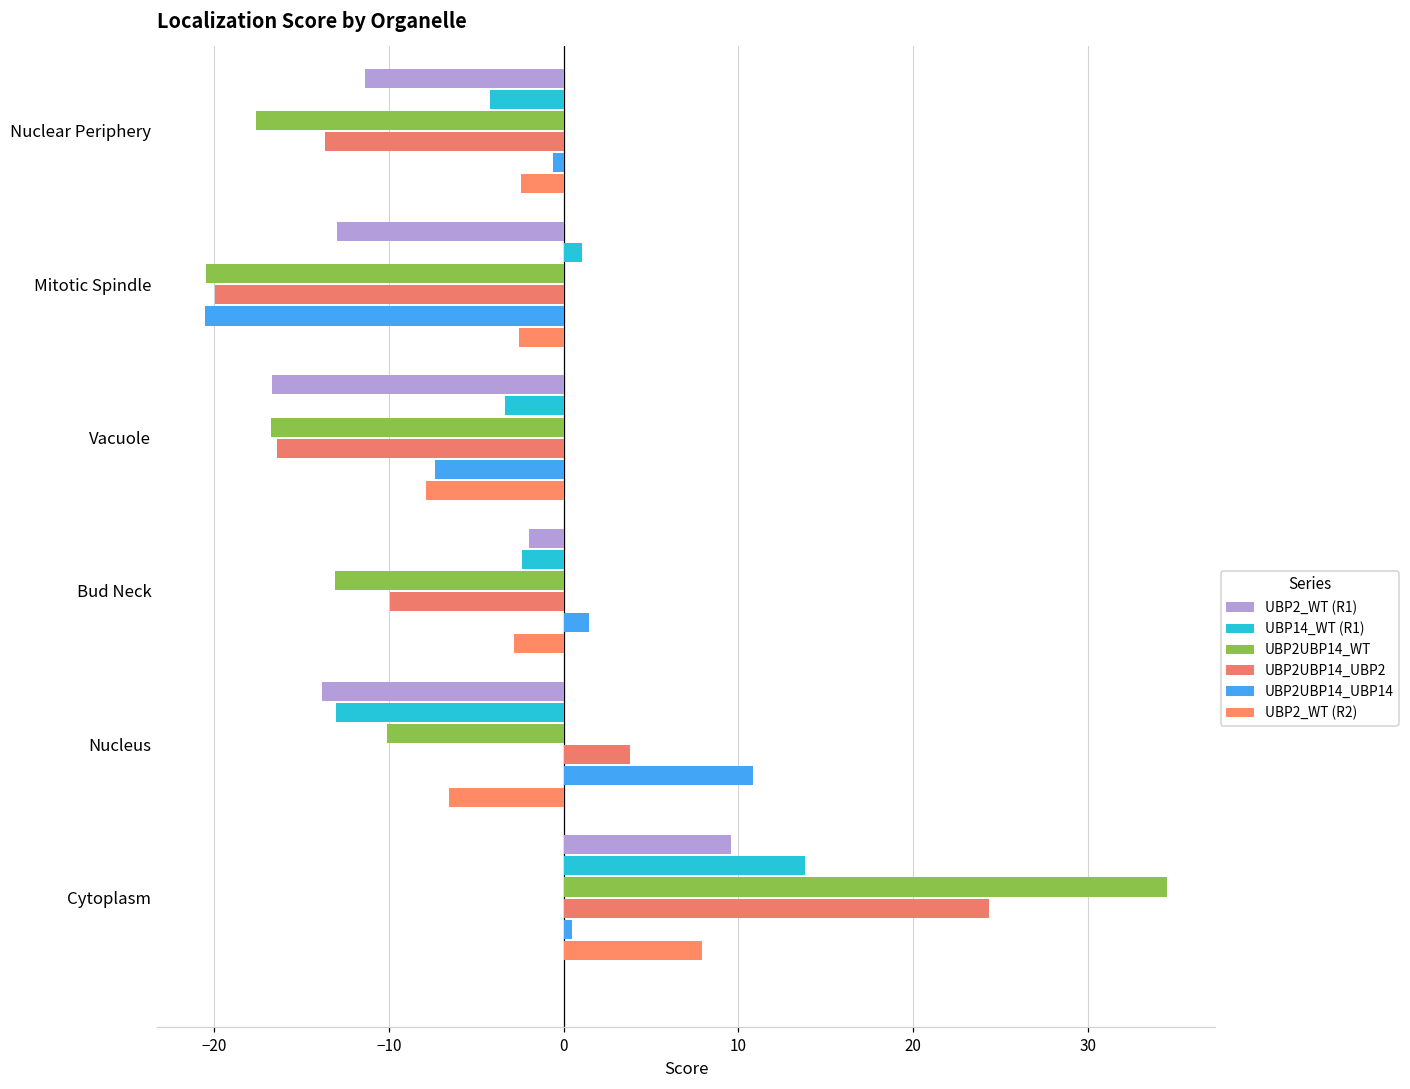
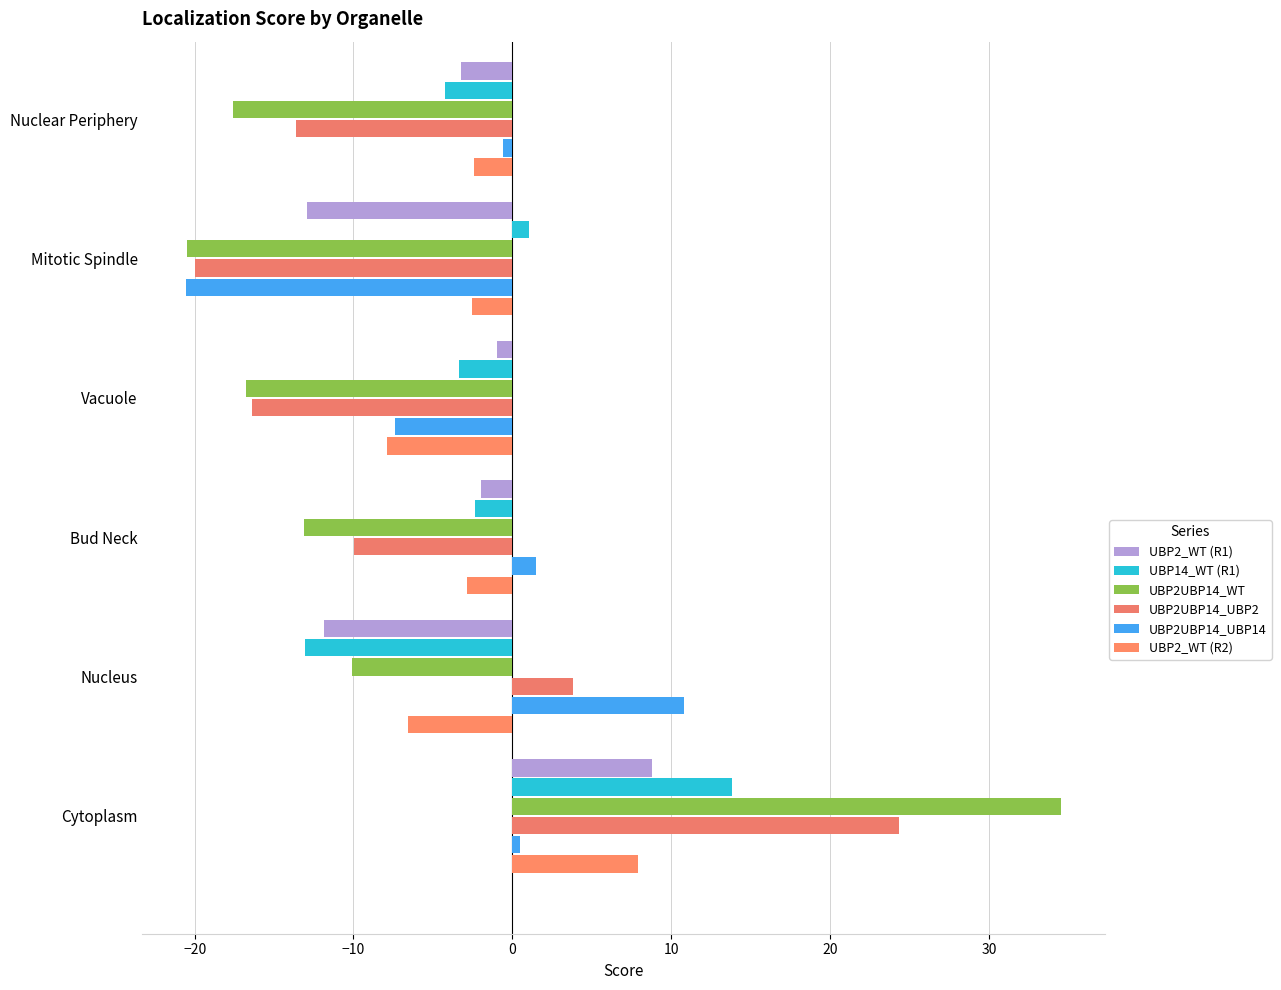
UBP2_WT (R1), Nuclear Periphery: -11.4 -> -3.3
UBP2_WT (R1), Vacuole: -16.7 -> -1.0
UBP2_WT (R1), Nucleus: -13.8 -> -11.9
UBP2_WT (R1), Cytoplasm: 9.6 -> 8.8
